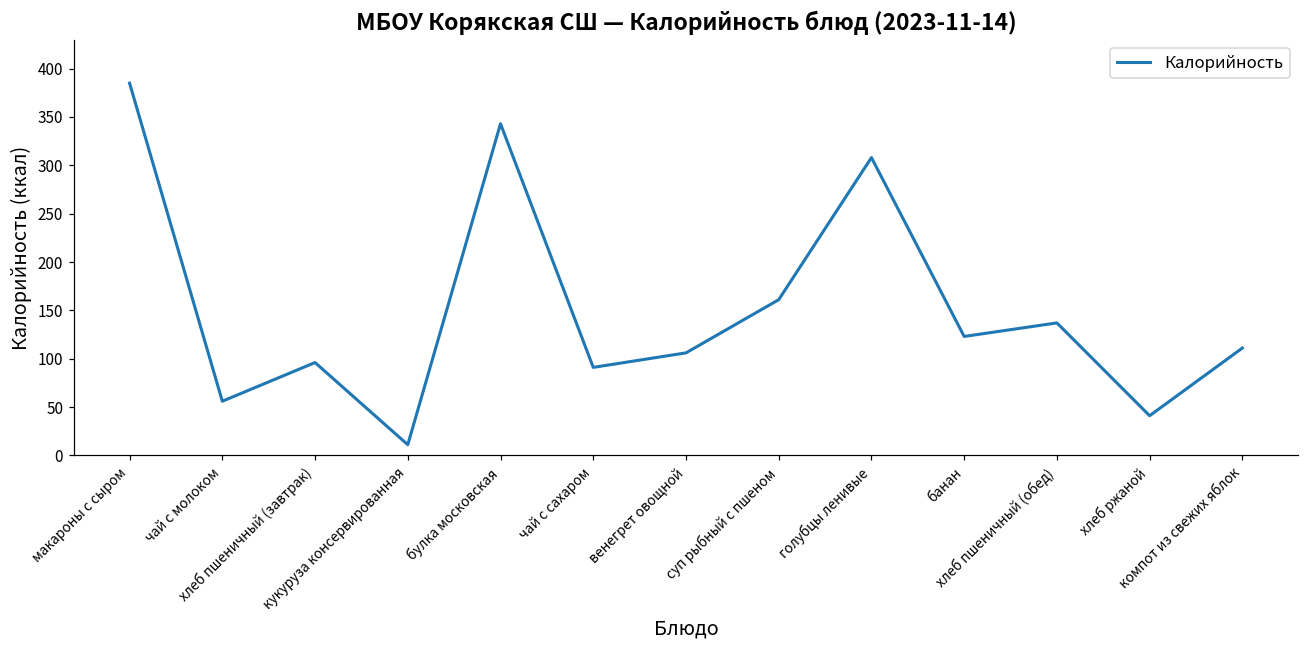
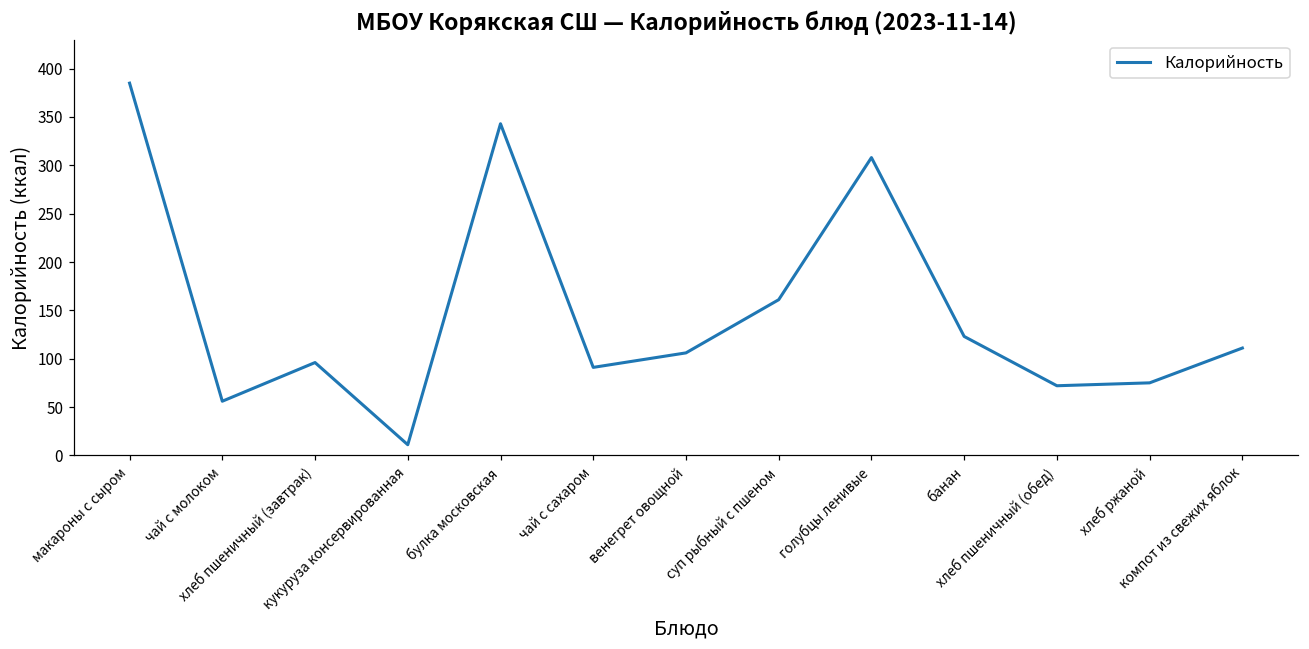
хлеб пшеничный (обед): 140 -> 70
хлеб ржаной: 40 -> 80
